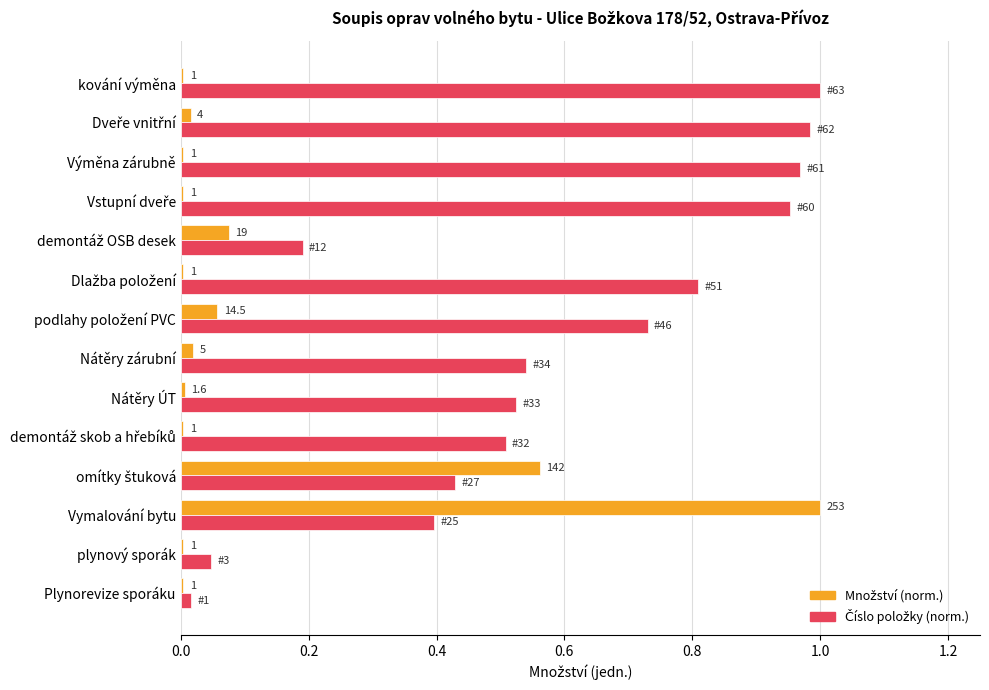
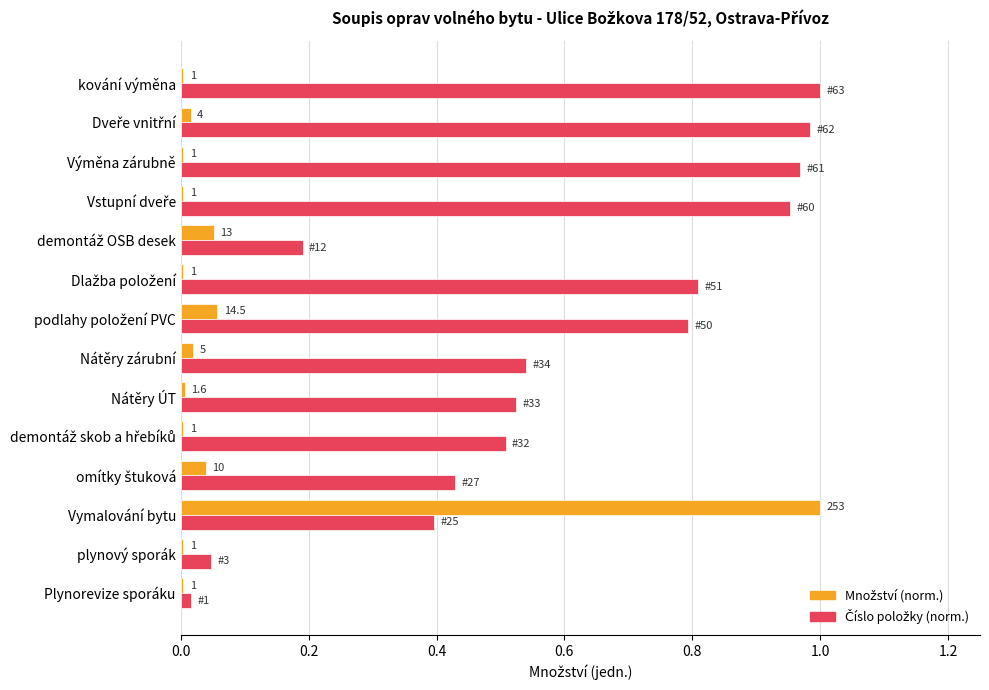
Množství (norm.), demontáž OSB desek: 19 -> 13
Číslo položky (norm.), podlahy položení PVC: 46 -> 50
Množství (norm.), omítky štuková: 142 -> 10
